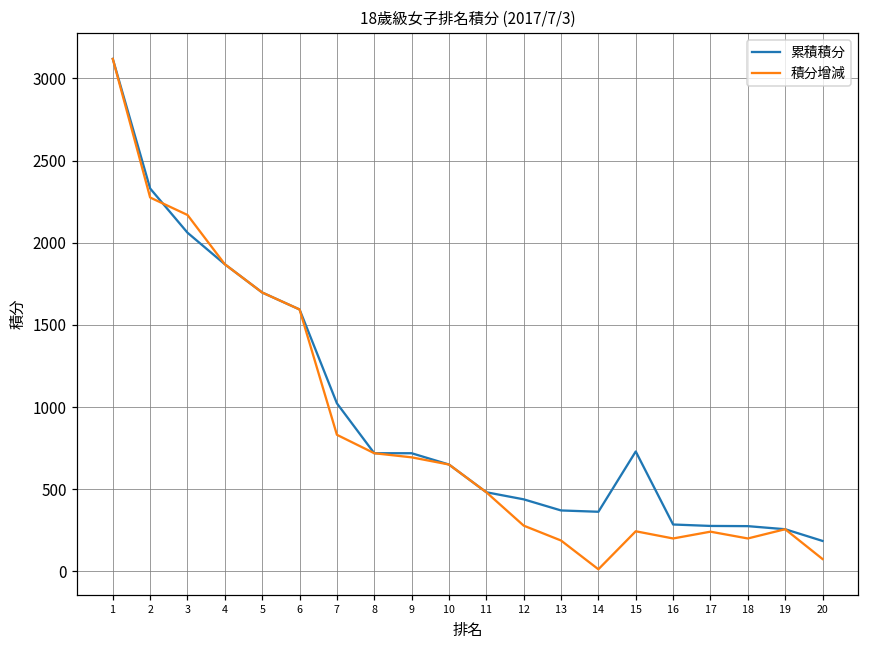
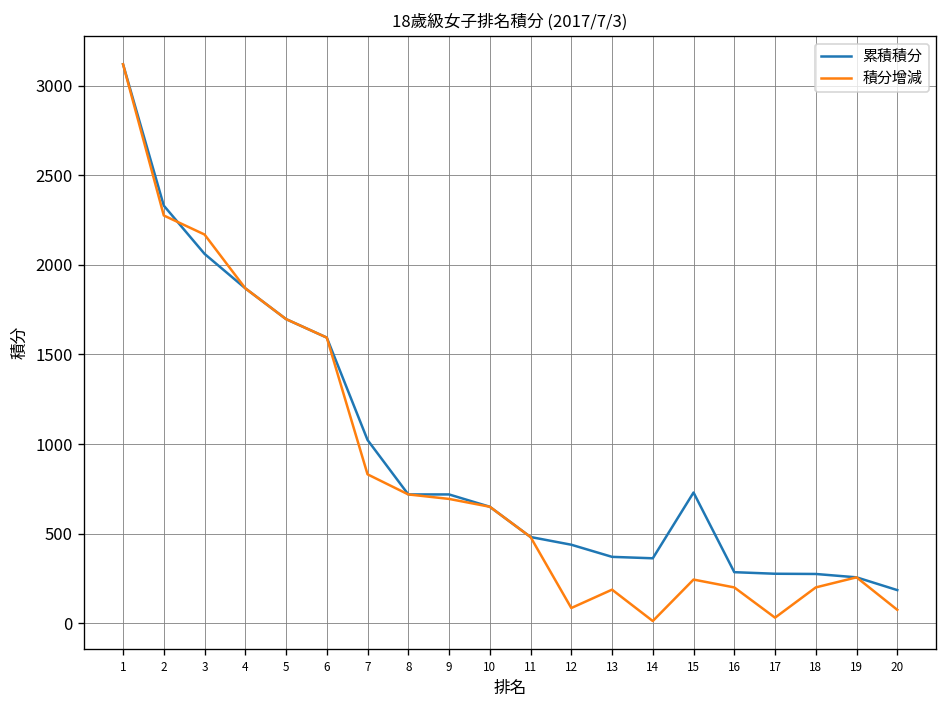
積分增減, 12: 280 -> 90
積分增減, 17: 240 -> 30
